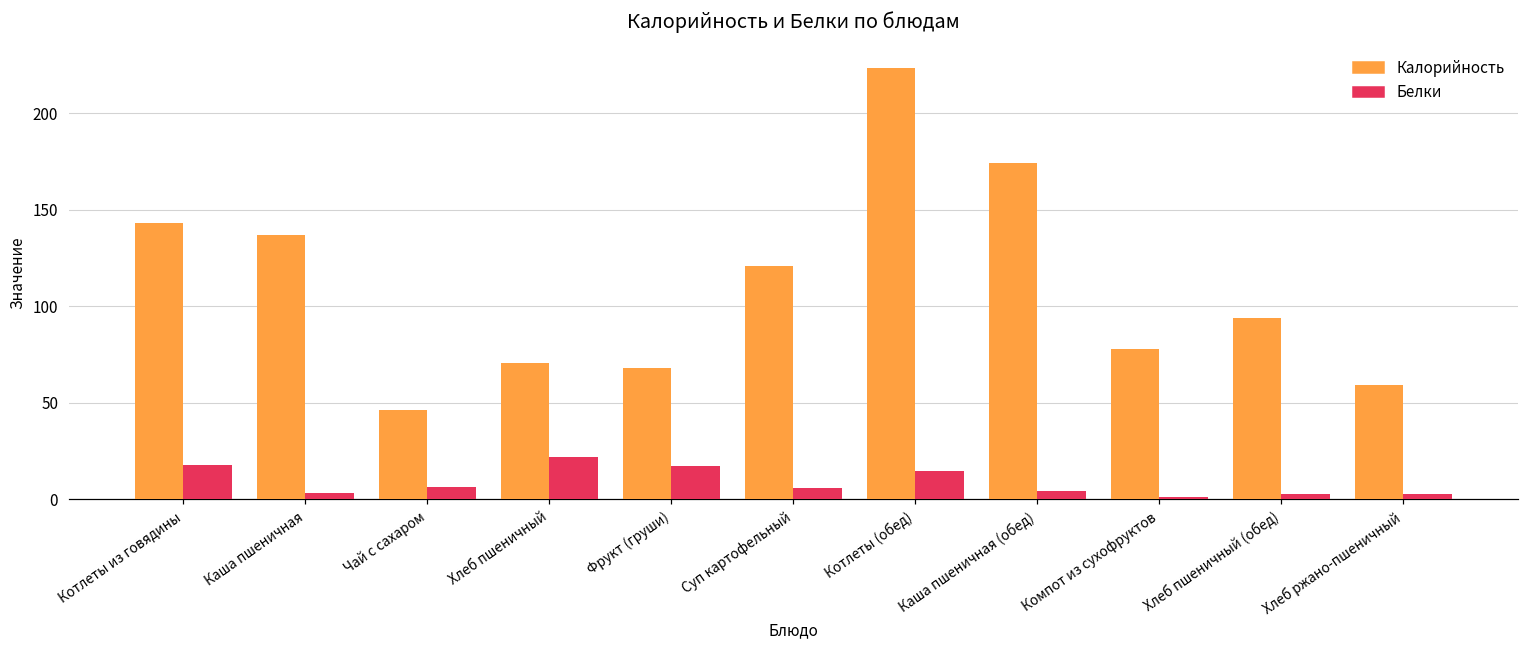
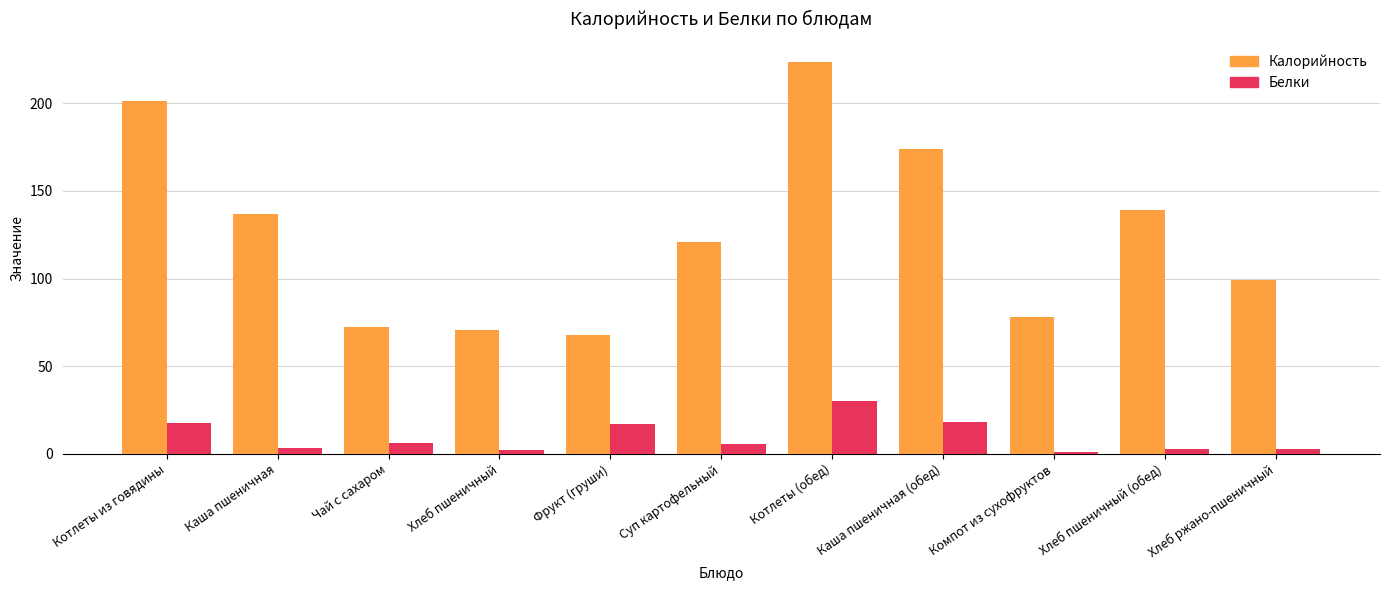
Калорийность, Котлеты из говядины: 143 -> 201
Калорийность, Чай с сахаром: 46 -> 72
Белки, Хлеб пшеничный: 22 -> 2
Белки, Котлеты (обед): 15 -> 30
Белки, Каша пшеничная (обед): 4 -> 18
Калорийность, Хлеб пшеничный (обед): 94 -> 139
Калорийность, Хлеб ржано-пшеничный: 59 -> 99
